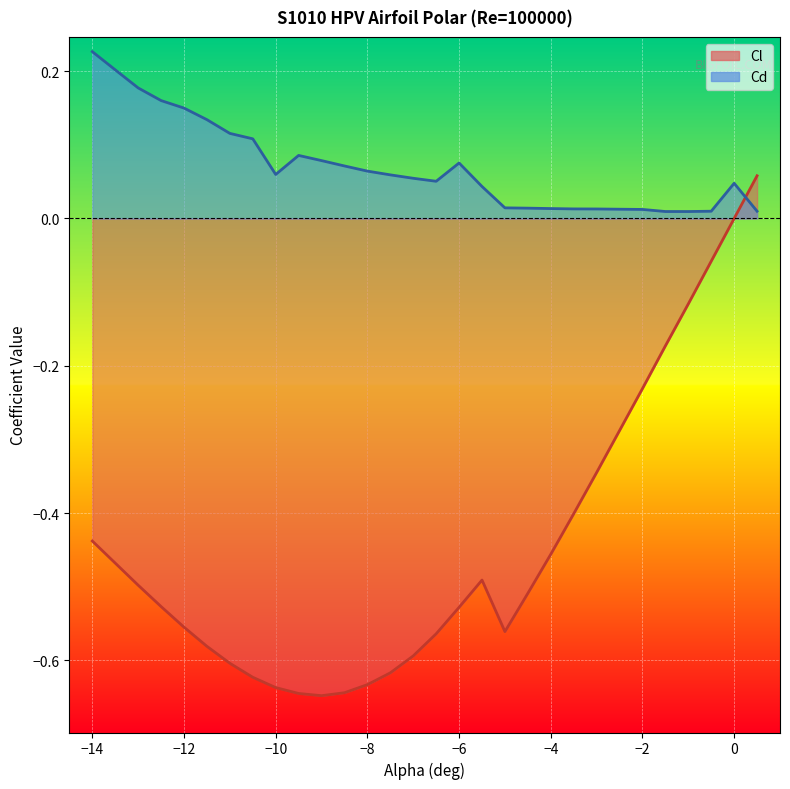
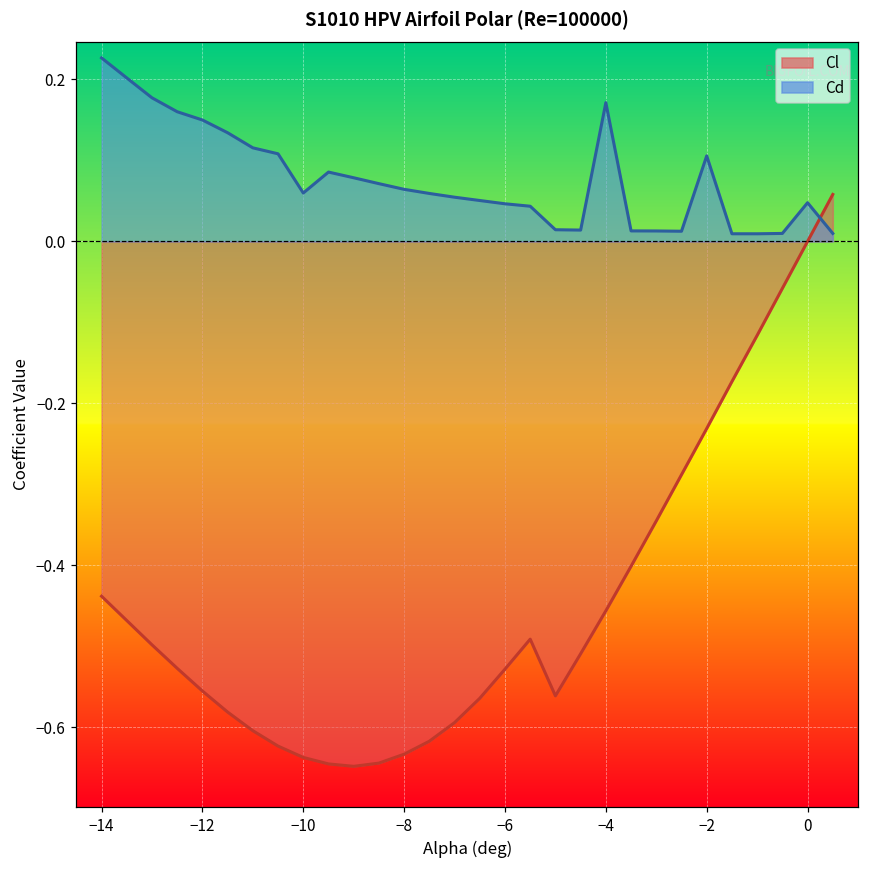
Cd, −6: 0.08 -> 0.05
Cd, −4: 0.01 -> 0.17
Cd, −2: 0.01 -> 0.11
